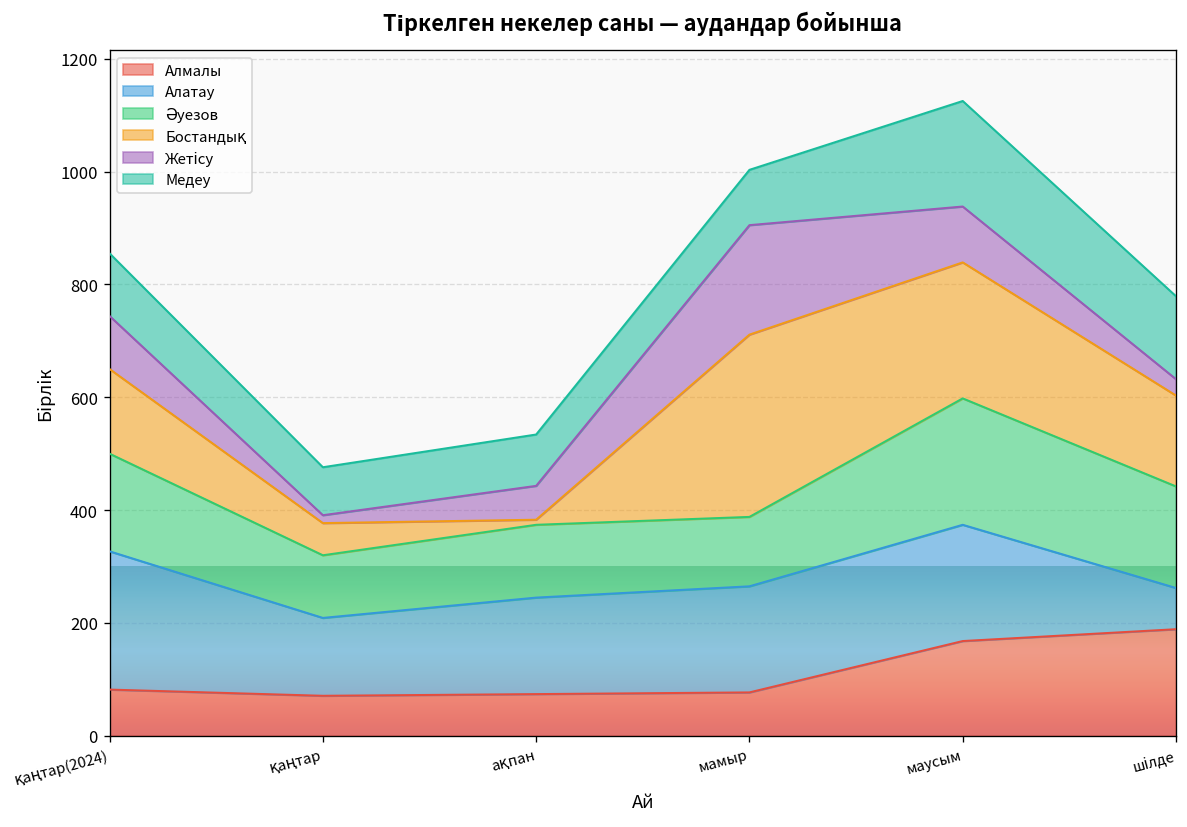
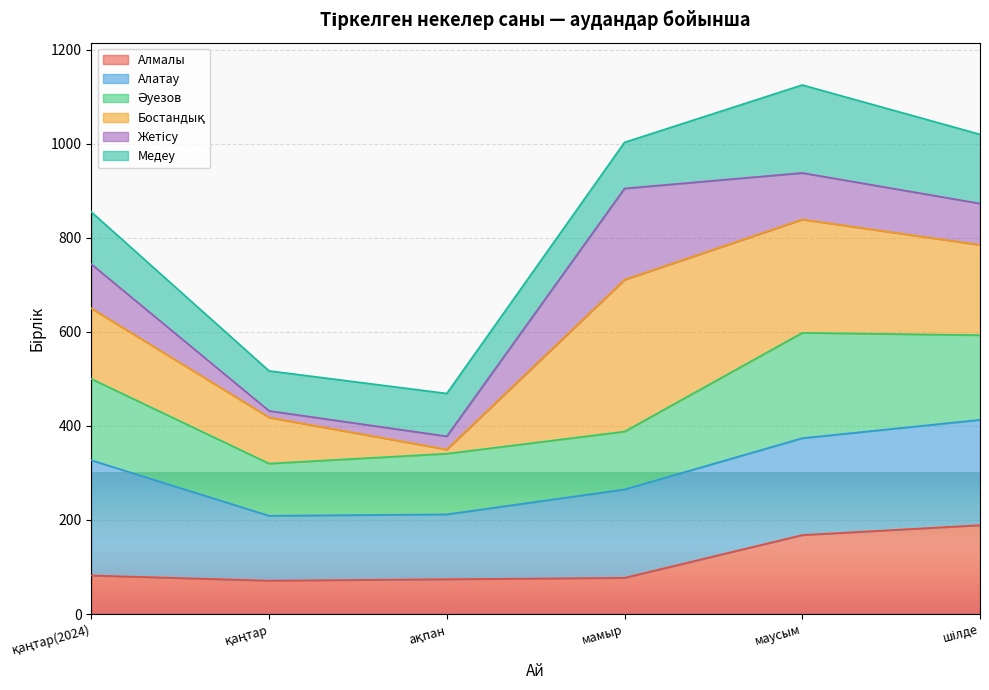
Бостандық, қаңтар: 60 -> 100
Алатау, ақпан: 170 -> 140
Жетісу, ақпан: 60 -> 30
Алатау, шілде: 70 -> 220
Бостандық, шілде: 160 -> 190
Жетісу, шілде: 30 -> 90
